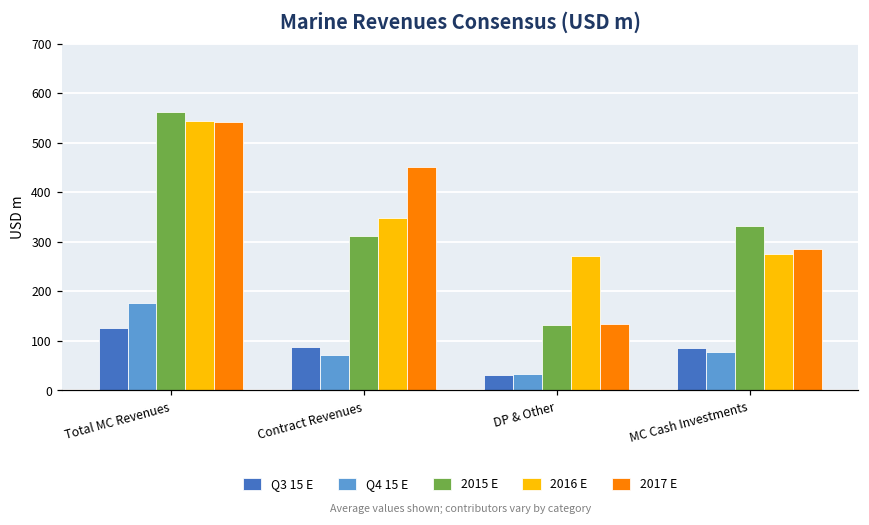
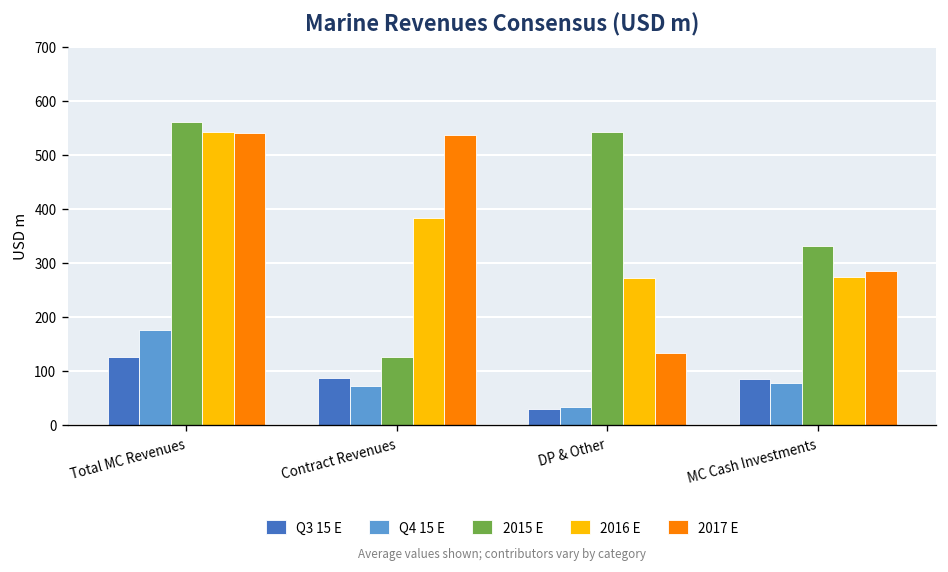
2015 E, Contract Revenues: 310 -> 130
2016 E, Contract Revenues: 350 -> 380
2017 E, Contract Revenues: 450 -> 540
2015 E, DP & Other: 130 -> 540
